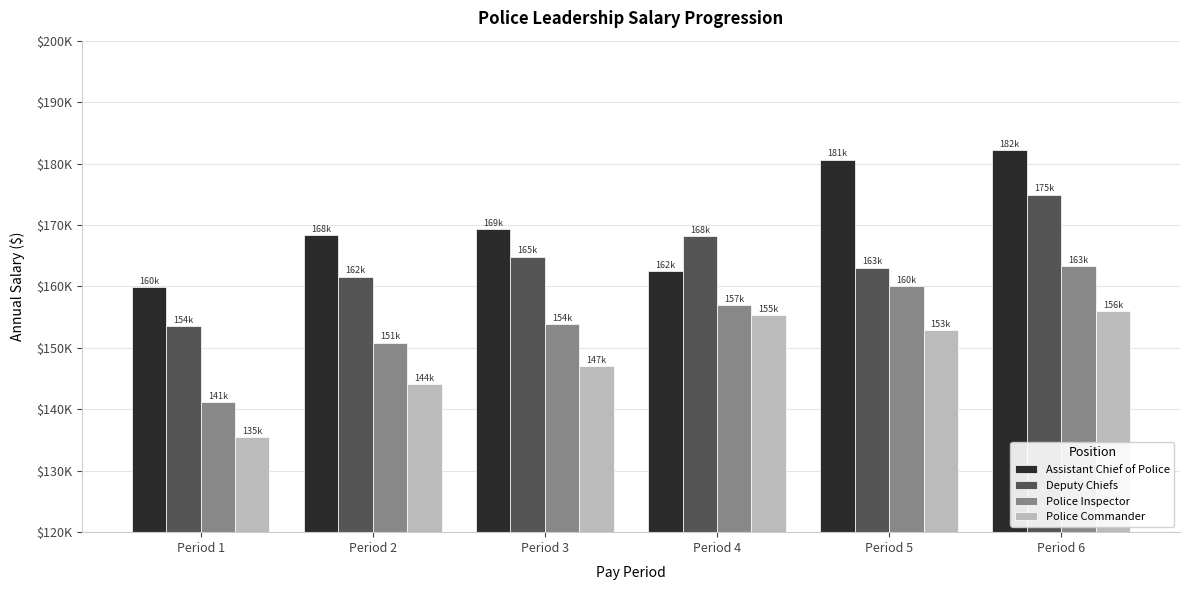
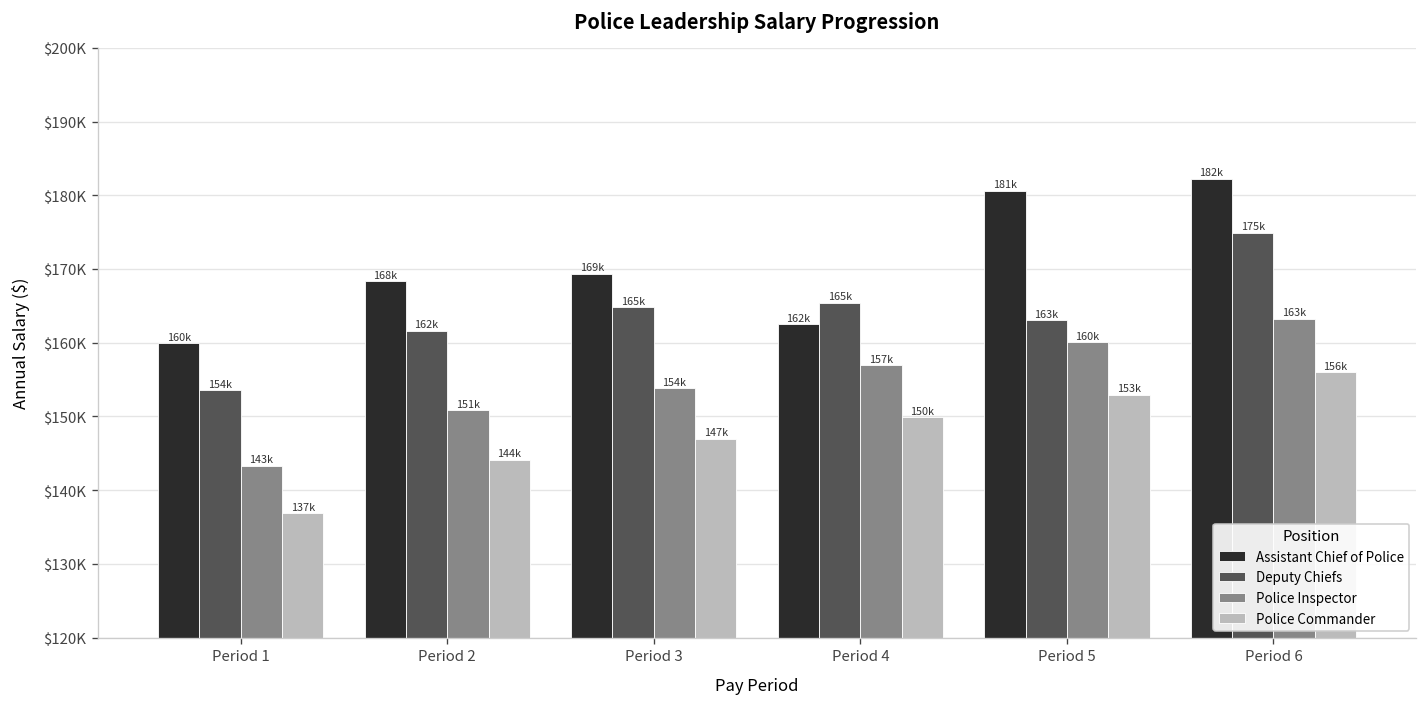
Police Inspector, Period 1: 141k -> 143k
Police Commander, Period 1: 135k -> 137k
Deputy Chiefs, Period 4: 168k -> 165k
Police Commander, Period 4: 155k -> 150k
